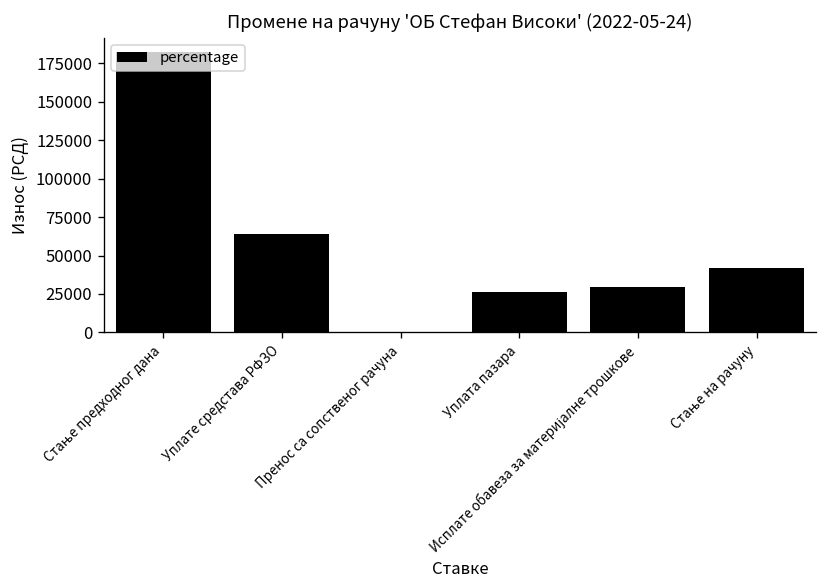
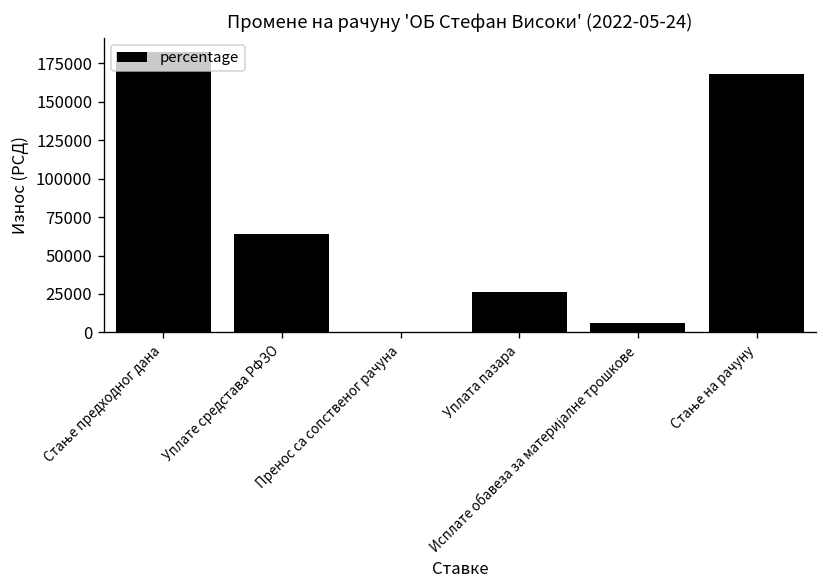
Исплате обавеза за материјалне трошкове: 30000 -> 6000
Стање на рачуну: 42000 -> 168000
